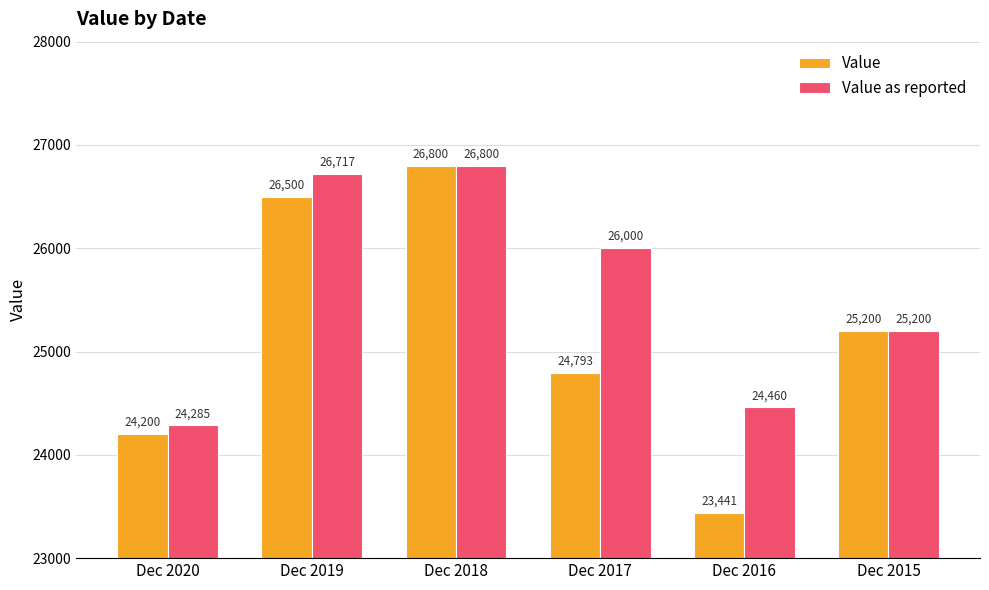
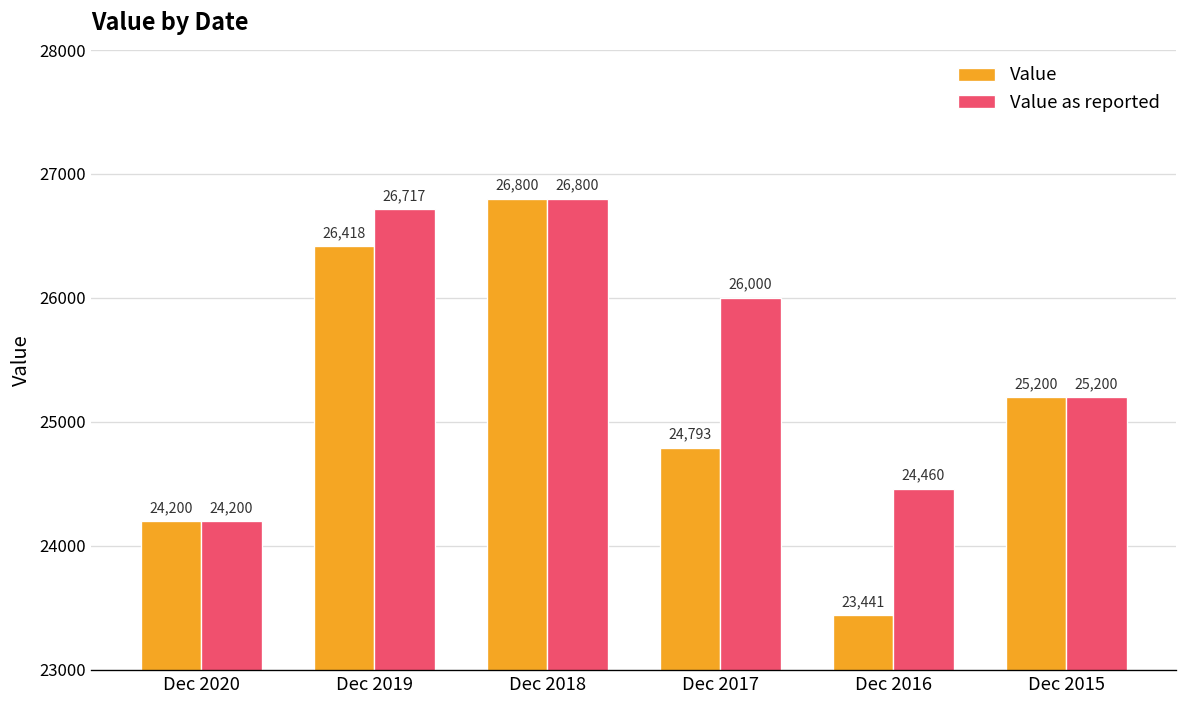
Value as reported, Dec 2020: 24,285 -> 24,200
Value, Dec 2019: 26,500 -> 26,418
